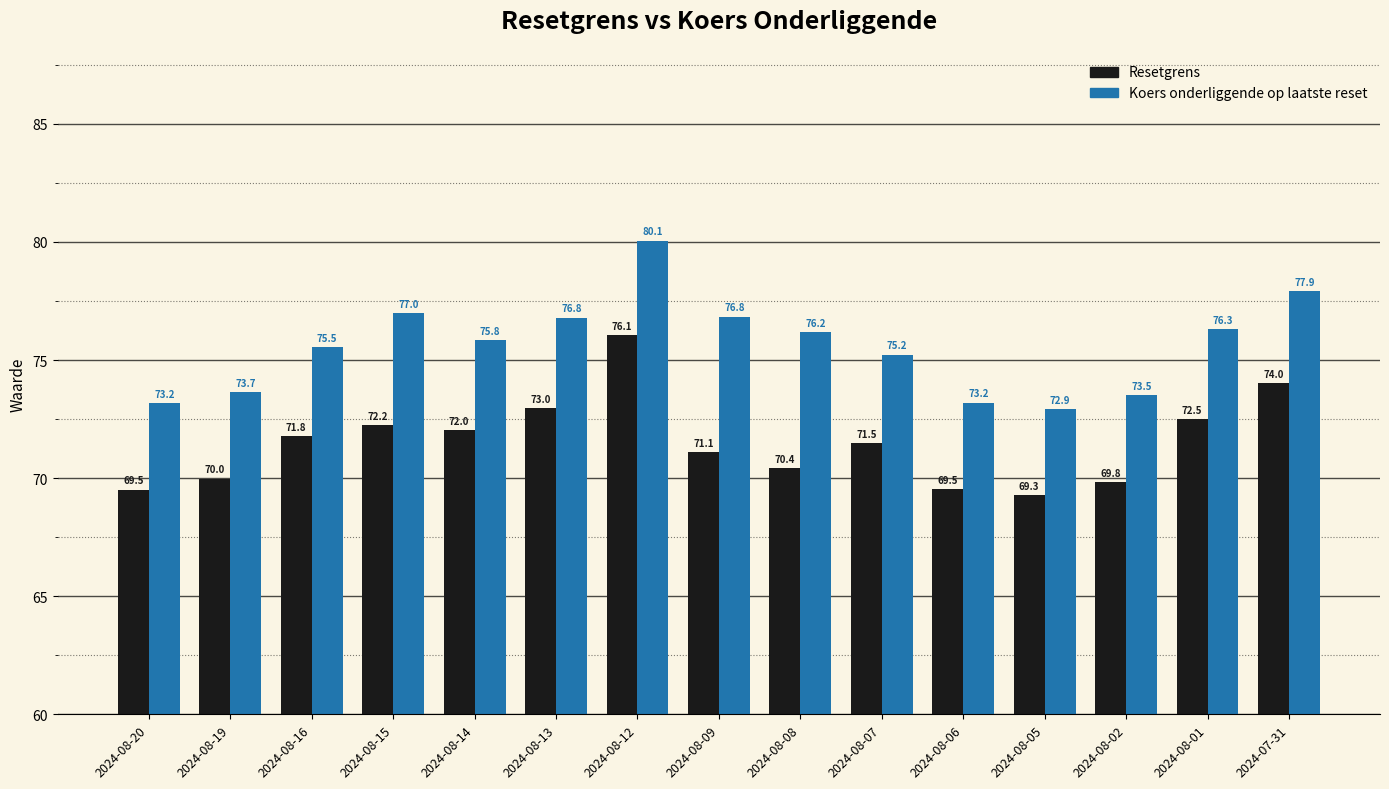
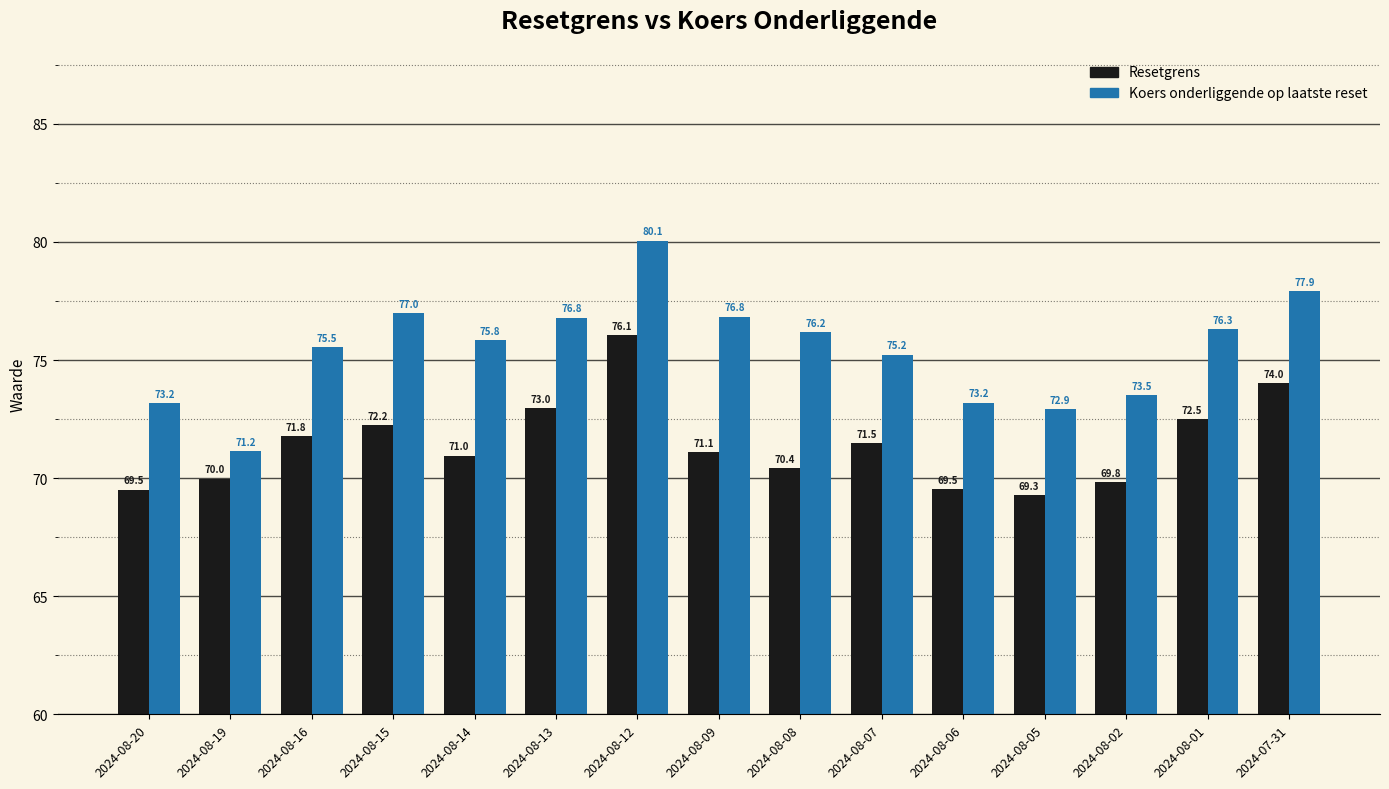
Koers onderliggende op laatste reset, 2024-08-19: 73.7 -> 71.2
Resetgrens, 2024-08-14: 72.0 -> 71.0
